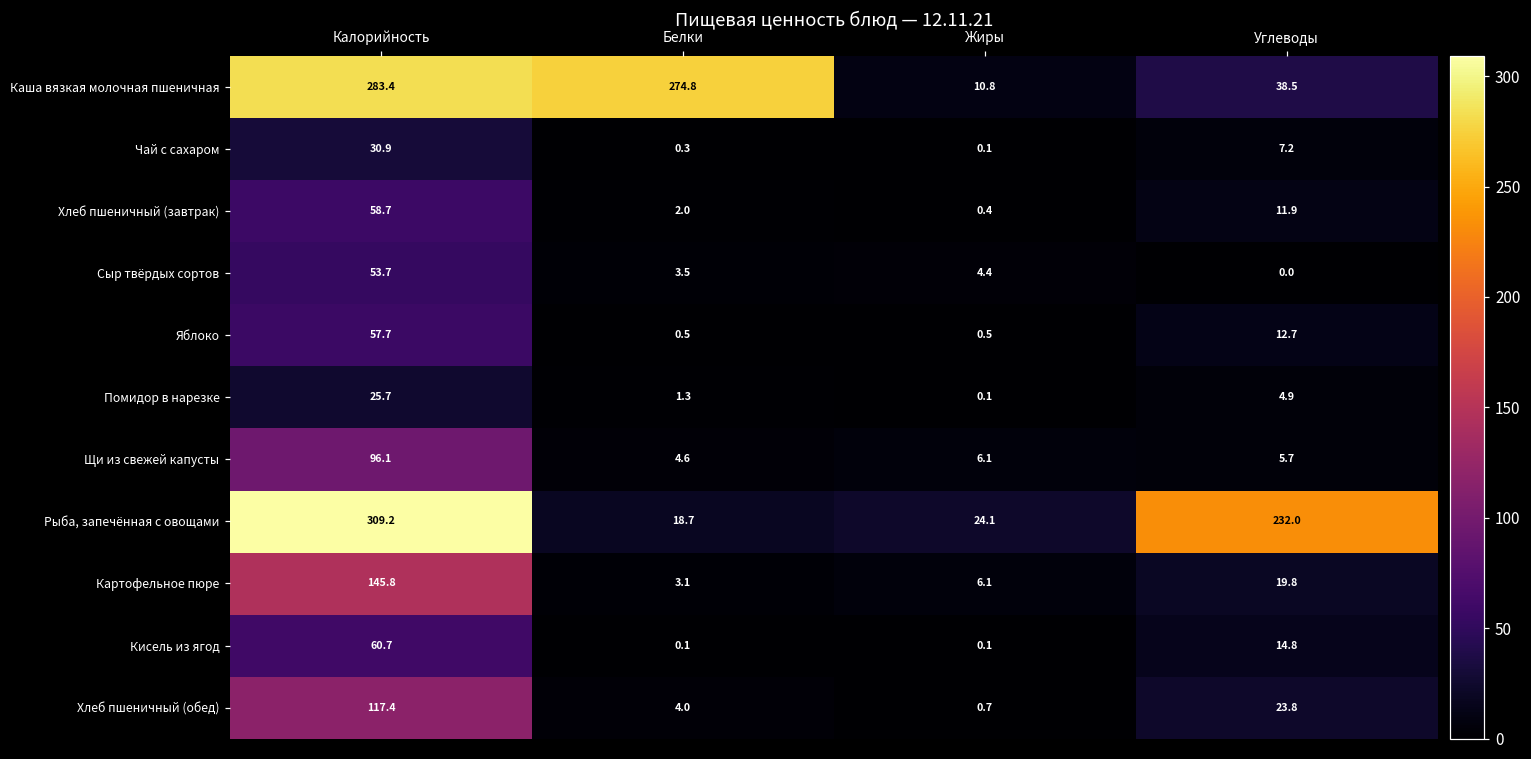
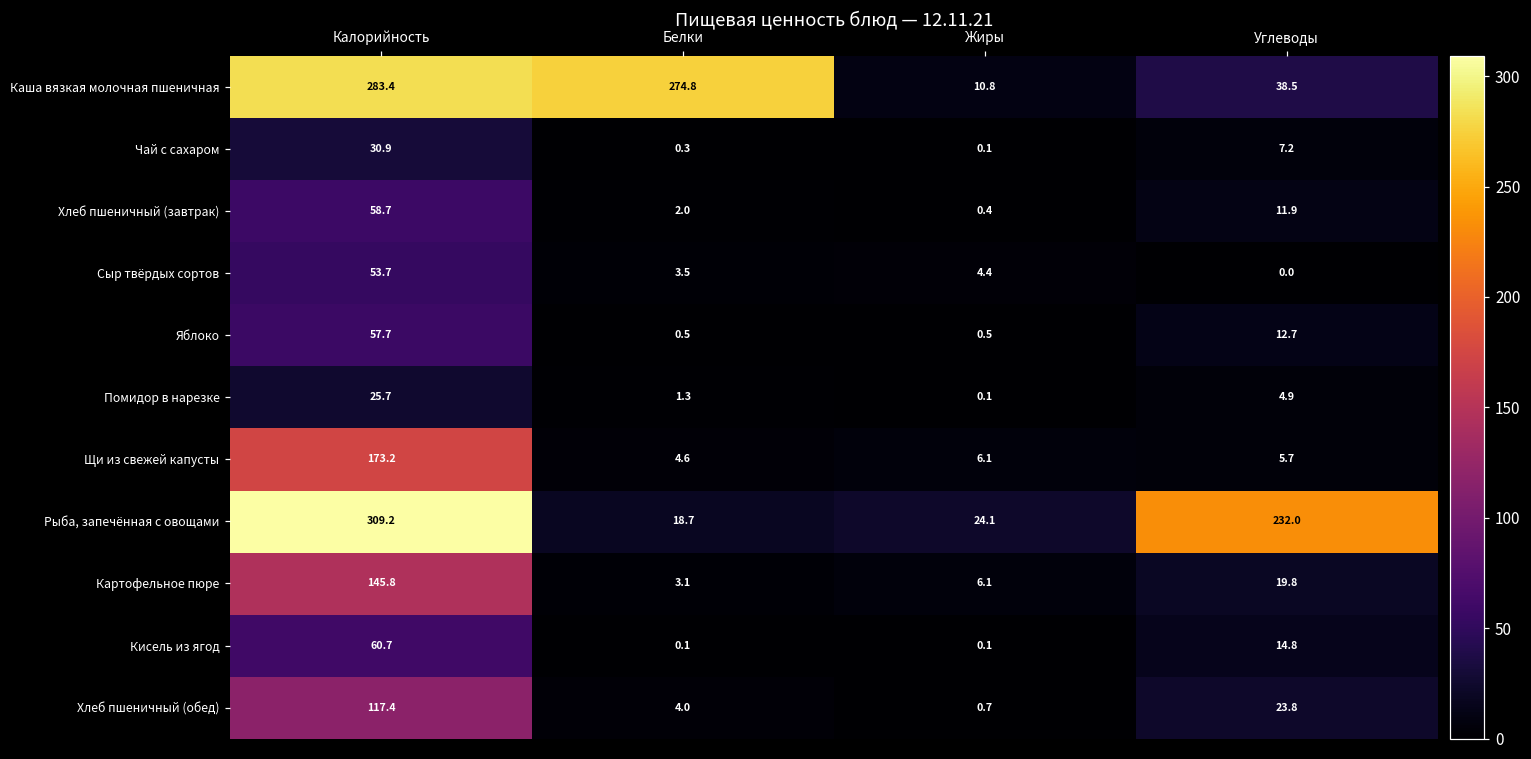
Щи из свежей капусты, Калорийность: 96.1 -> 173.2
